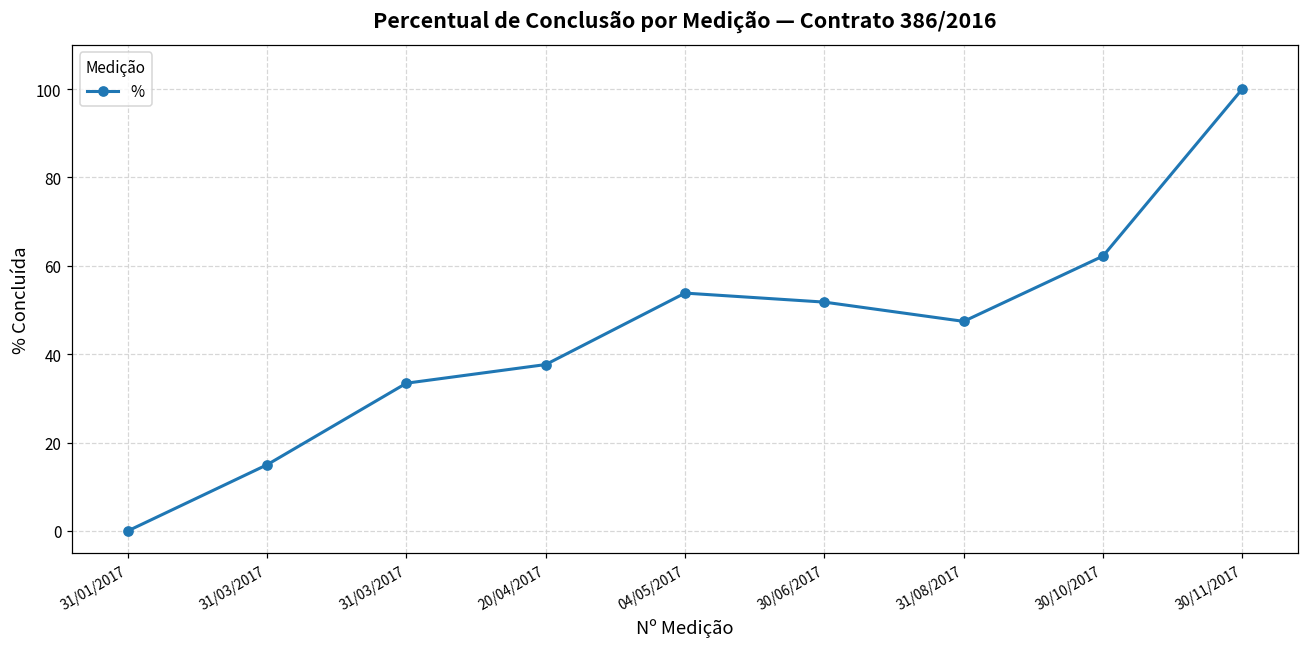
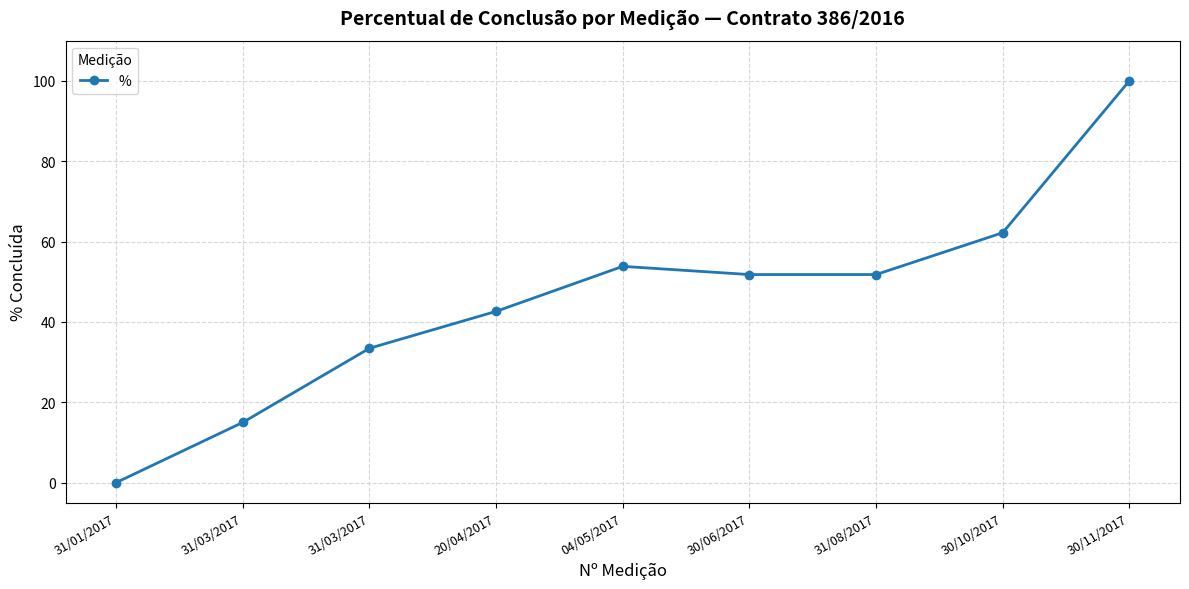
20/04/2017: 38 -> 43
31/08/2017: 47 -> 52
